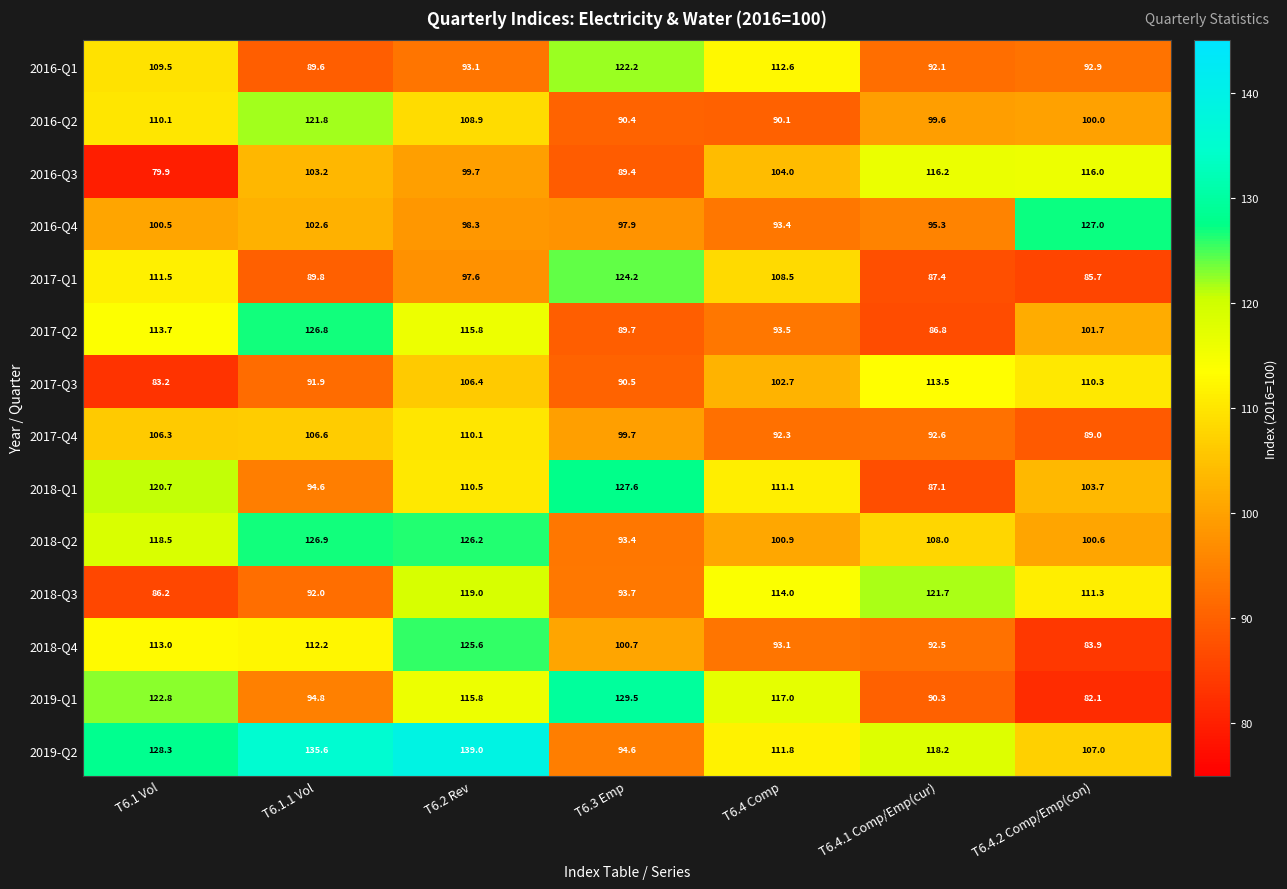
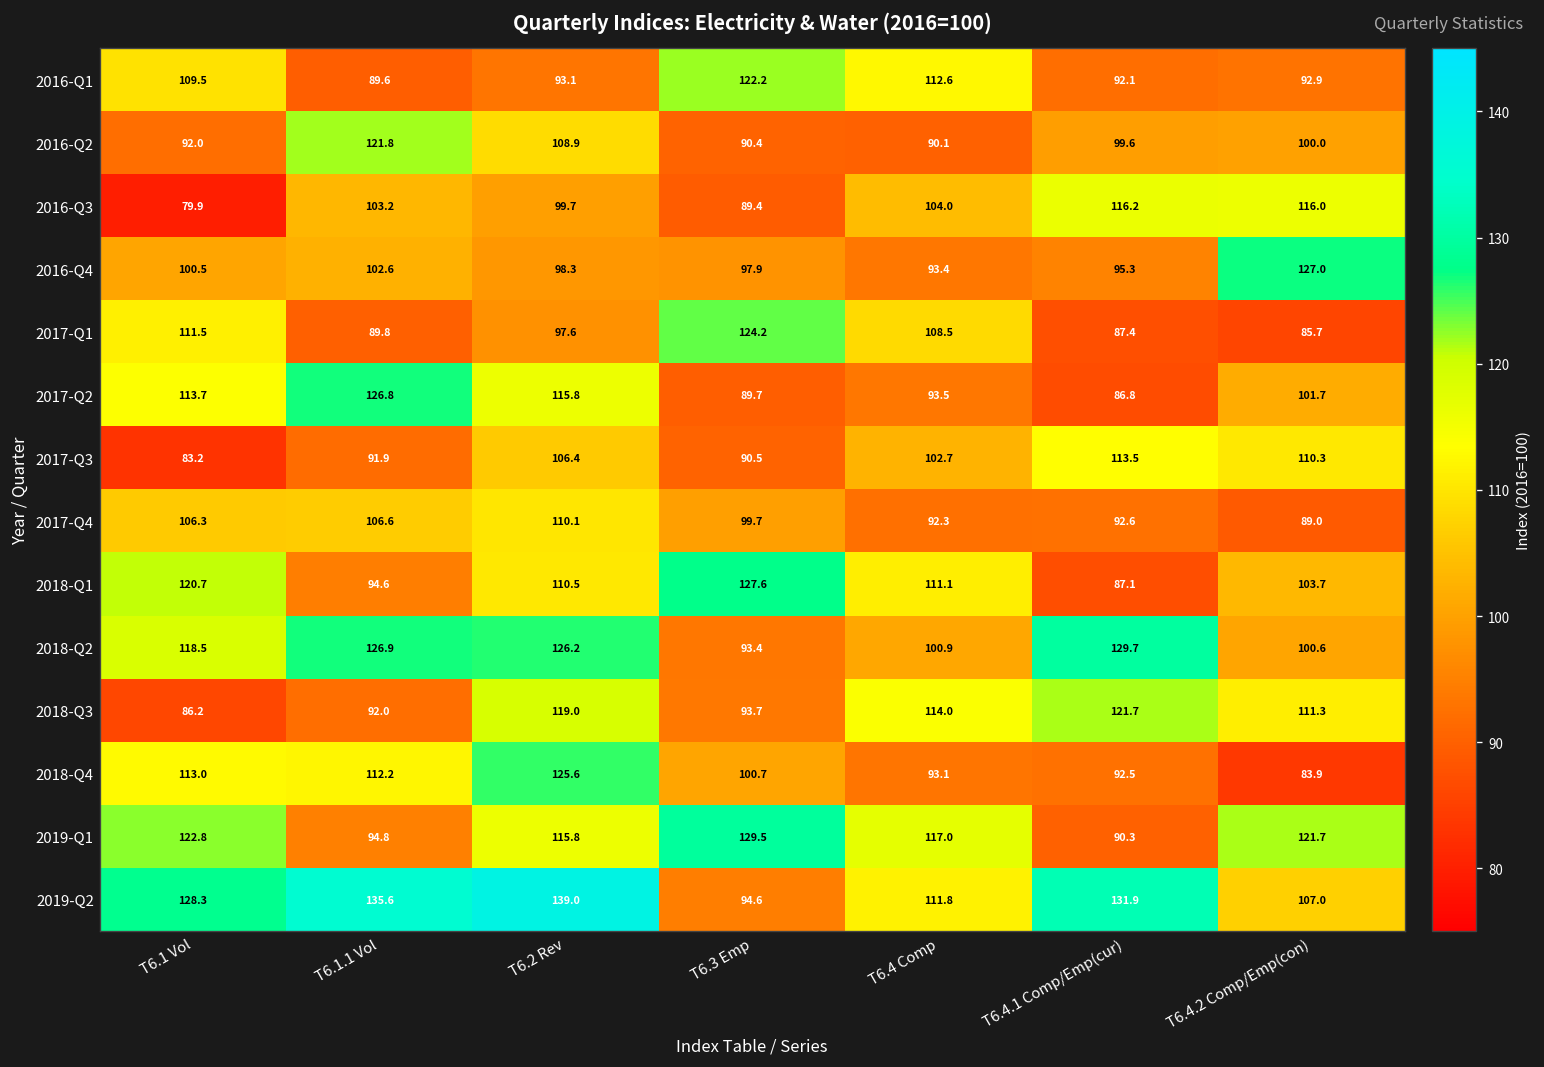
2016-Q2, T6.1 Vol: 110.1 -> 92.0
2018-Q2, T6.4.1 Comp/Emp(cur): 108.0 -> 129.7
2019-Q1, T6.4.2 Comp/Emp(con): 82.1 -> 121.7
2019-Q2, T6.4.1 Comp/Emp(cur): 118.2 -> 131.9
